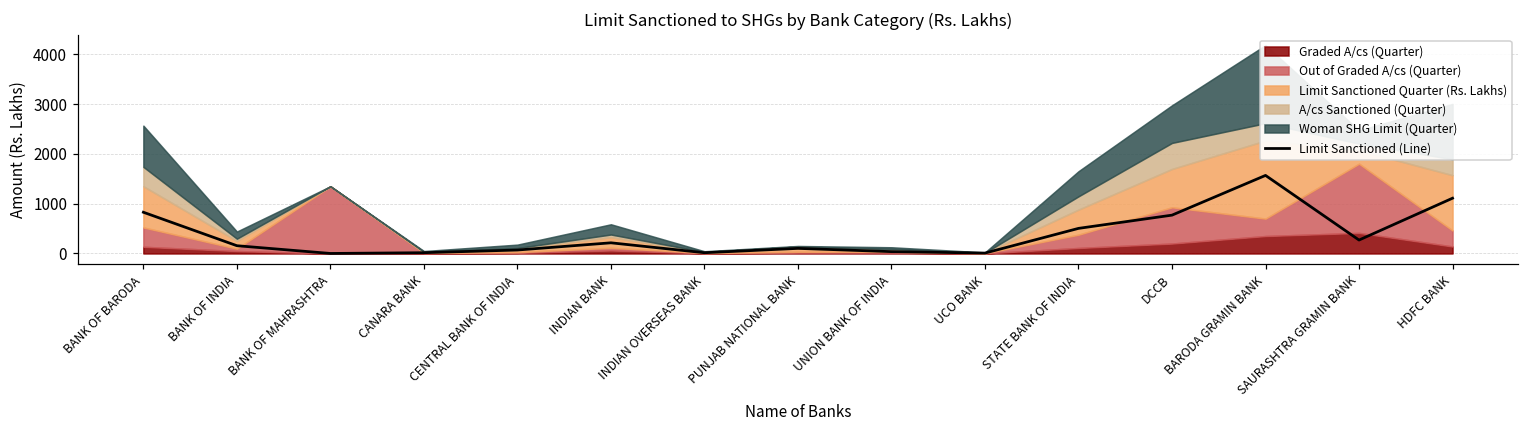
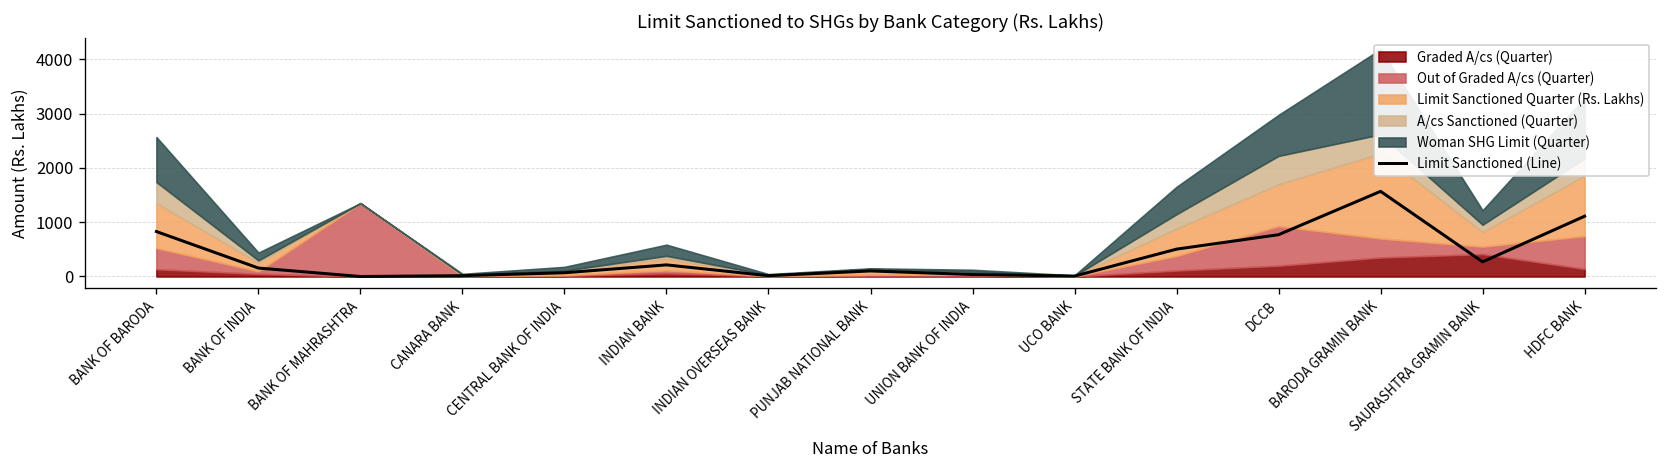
Out of Graded A/cs (Quarter), SAURASHTRA GRAMIN BANK: 1400 -> 100
Out of Graded A/cs (Quarter), HDFC BANK: 300 -> 600
